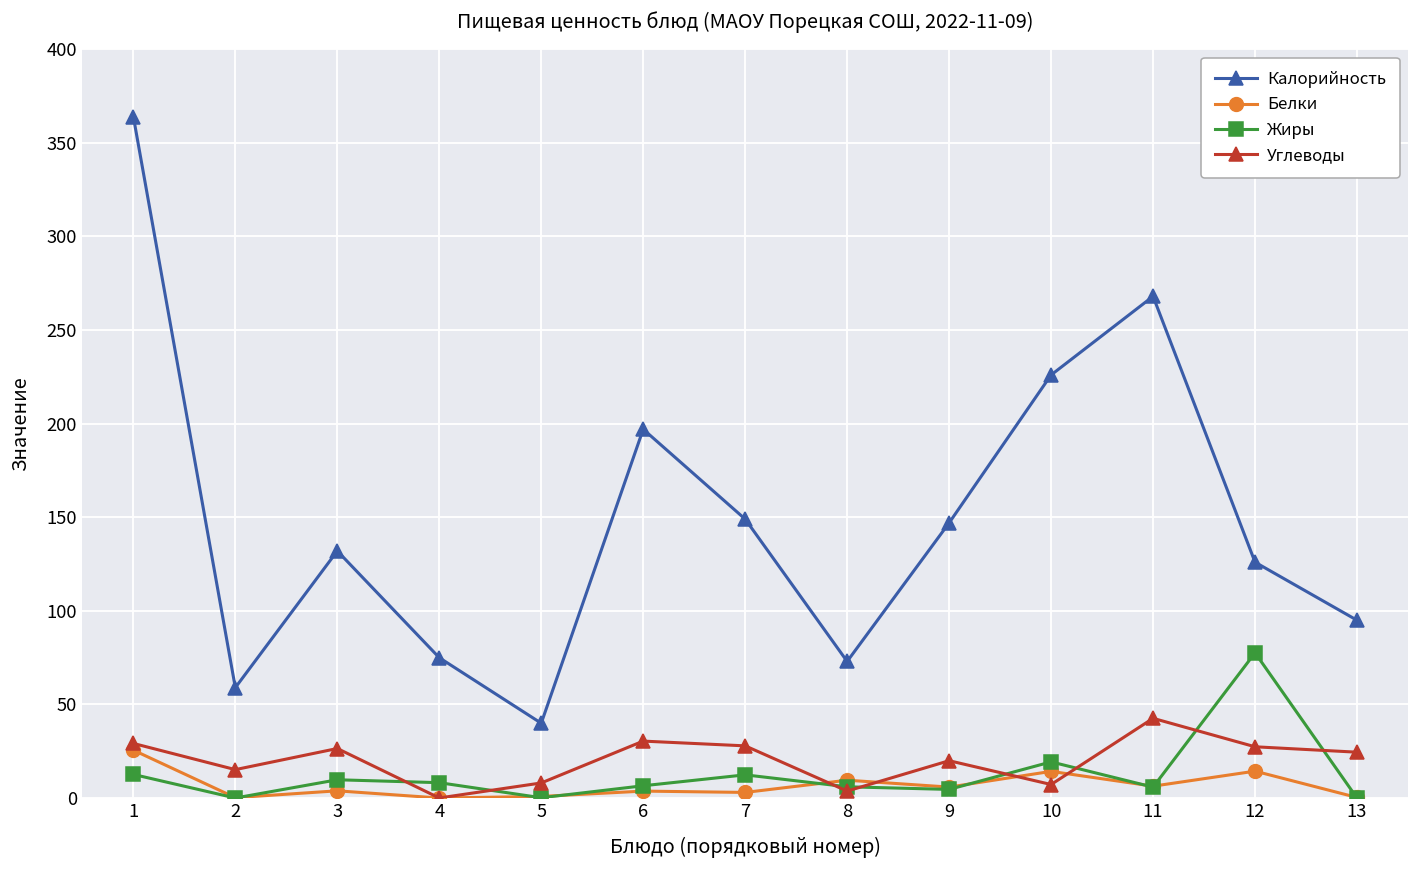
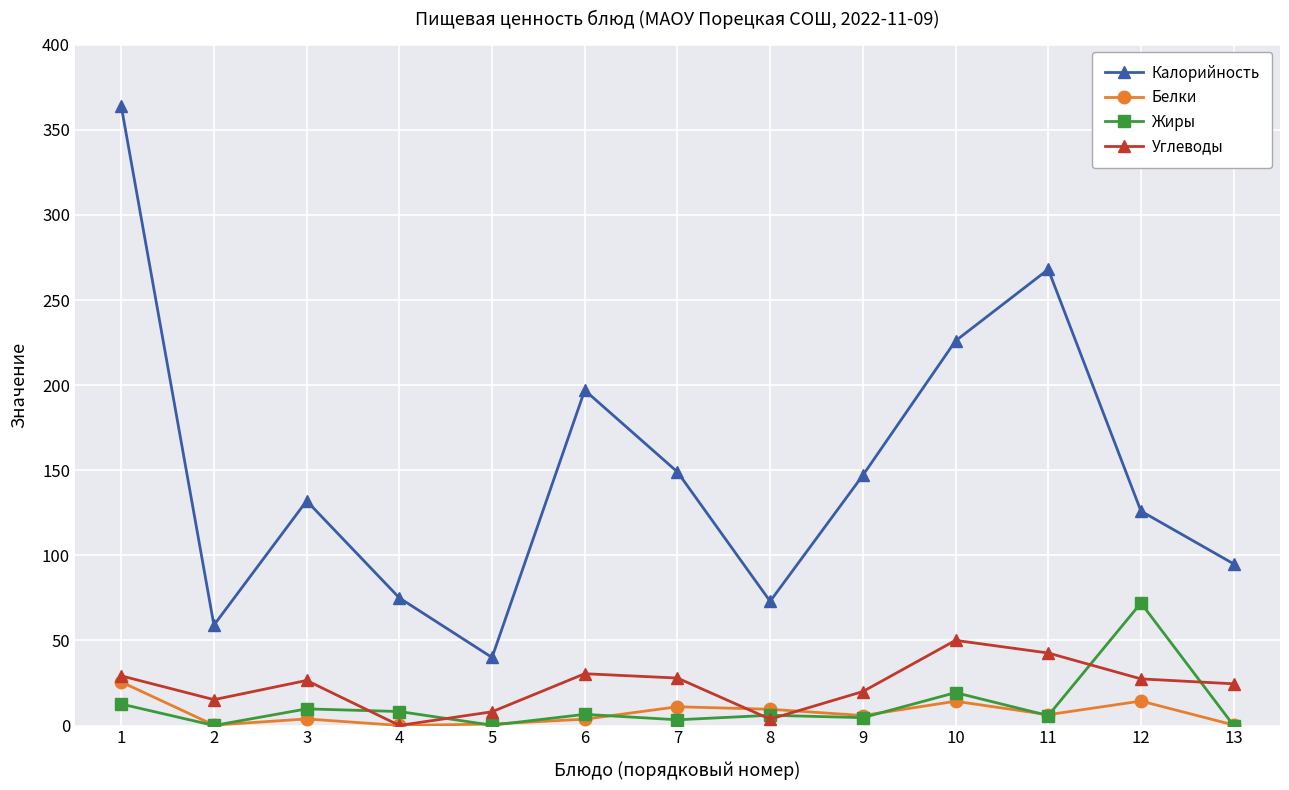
Белки, 7: 3 -> 11
Жиры, 7: 12 -> 3
Углеводы, 10: 7 -> 50
Жиры, 12: 78 -> 72
